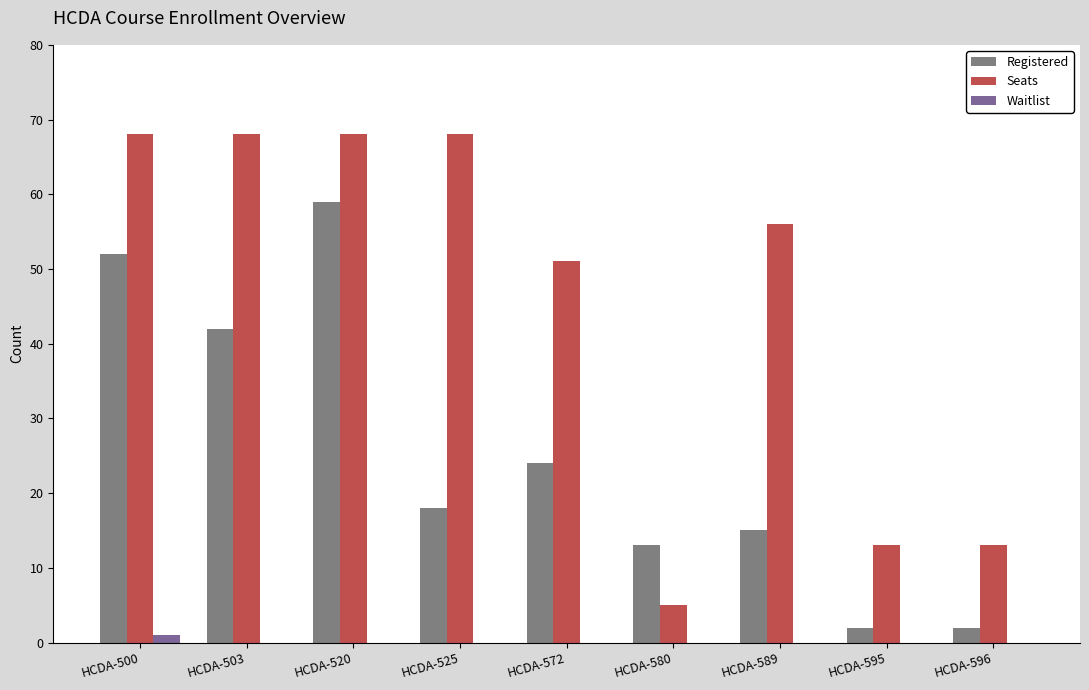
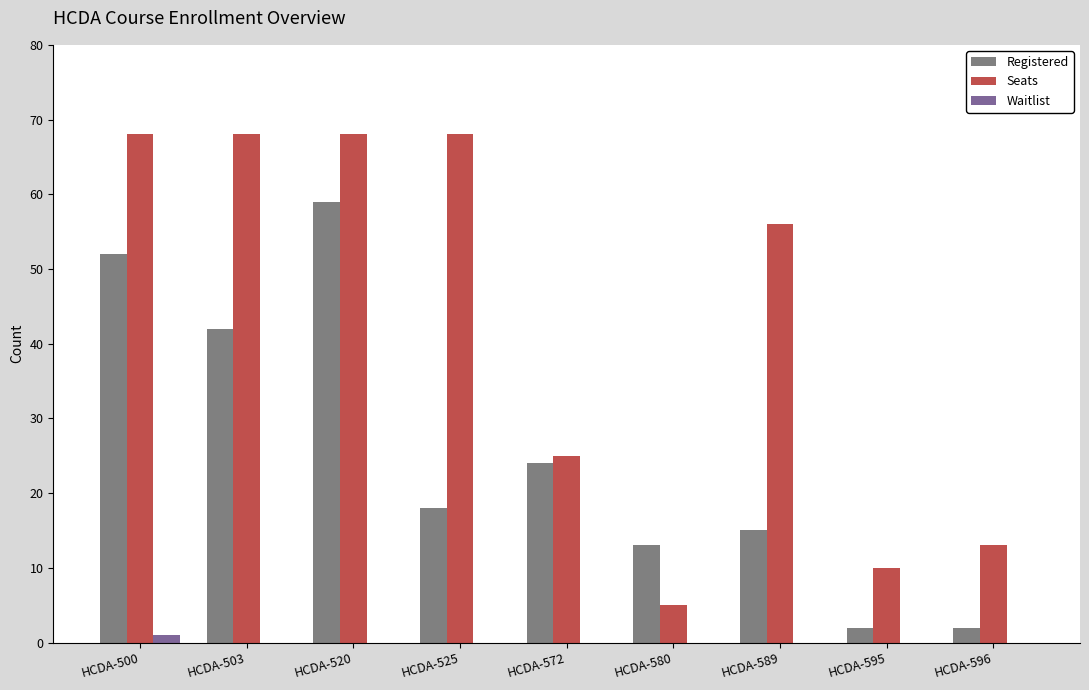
Seats, HCDA-572: 51 -> 25
Seats, HCDA-595: 13 -> 10
